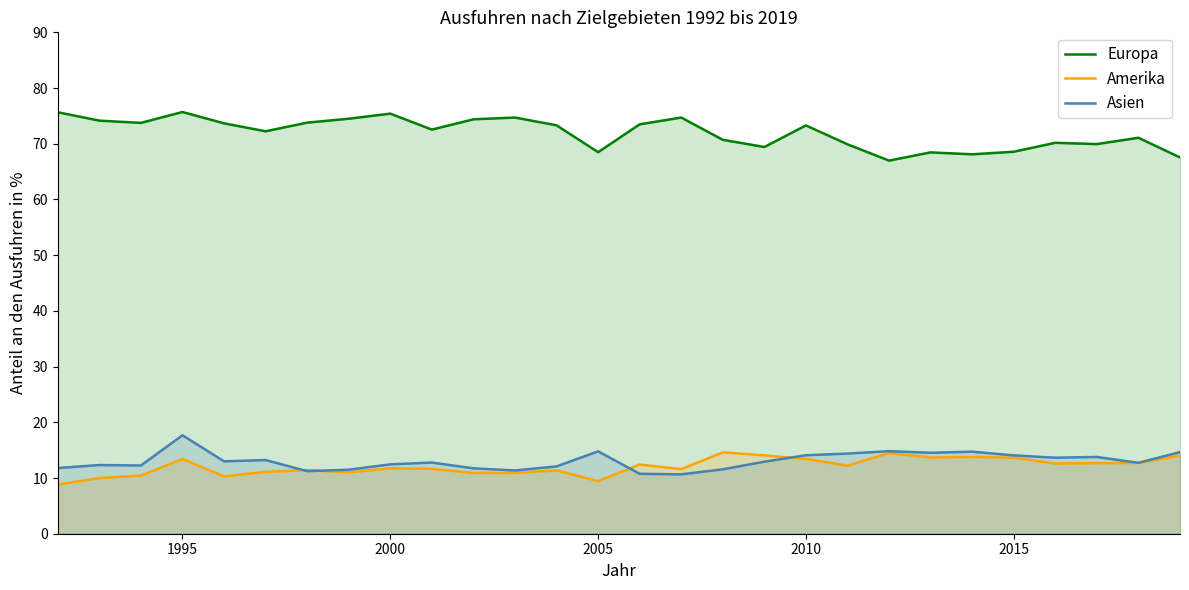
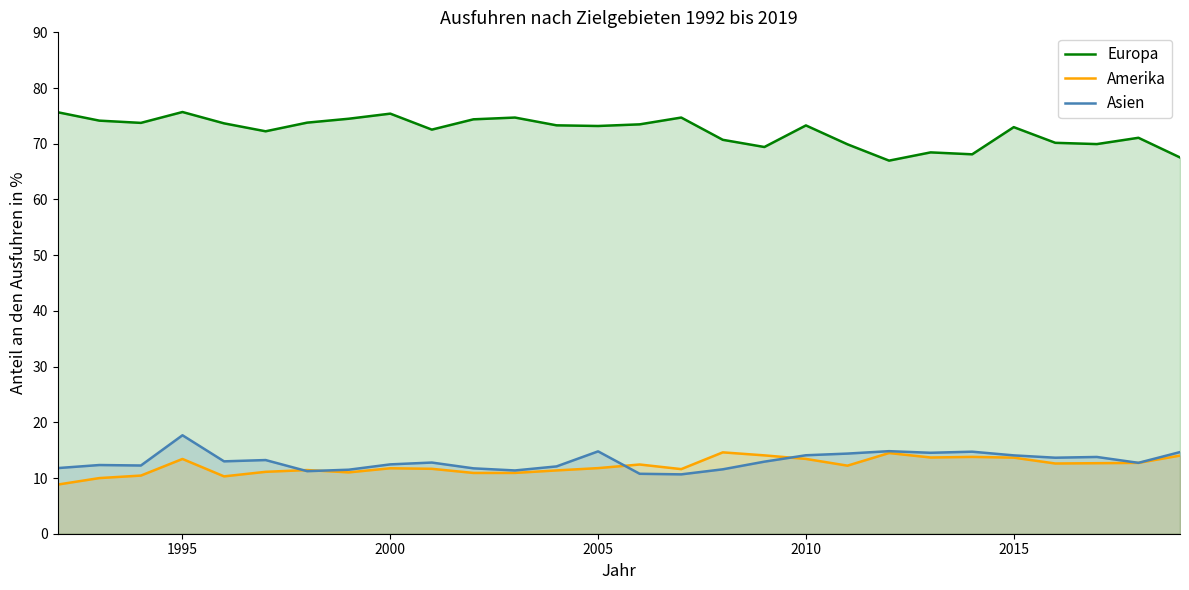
Europa, 2005: 68 -> 73
Amerika, 2005: 9 -> 12
Europa, 2015: 69 -> 73
